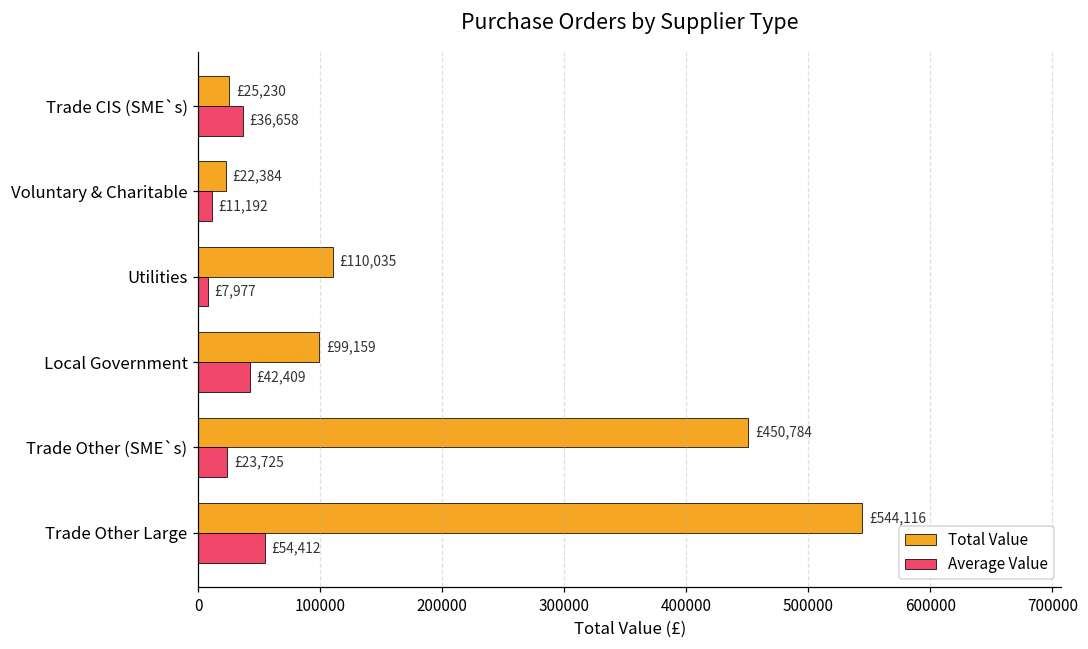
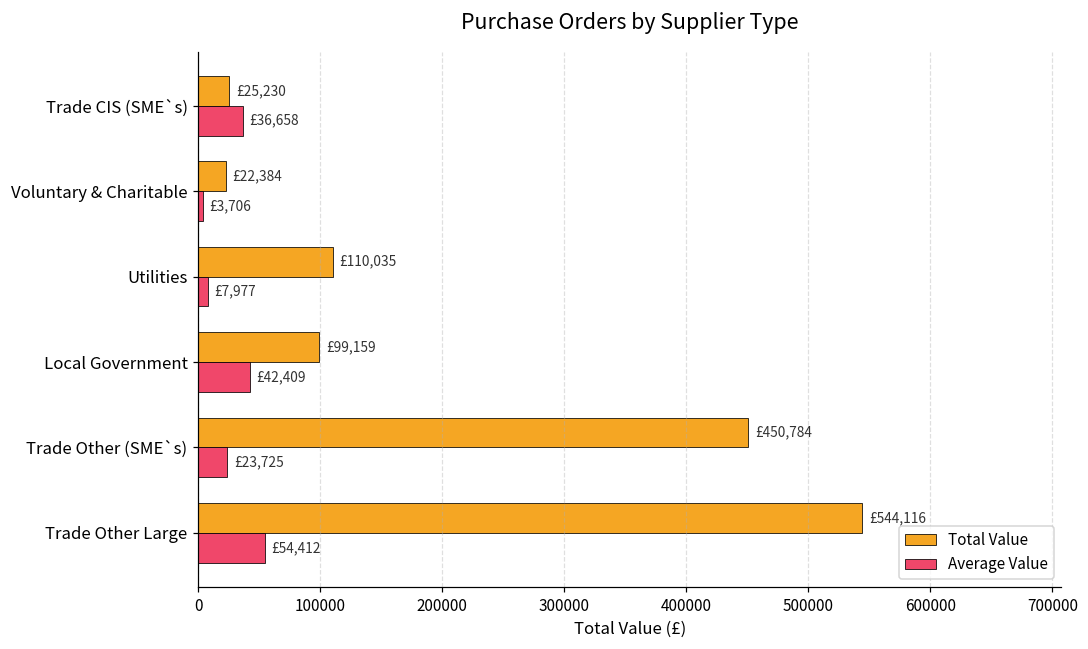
Average Value, Voluntary & Charitable: £11,192 -> £3,706
